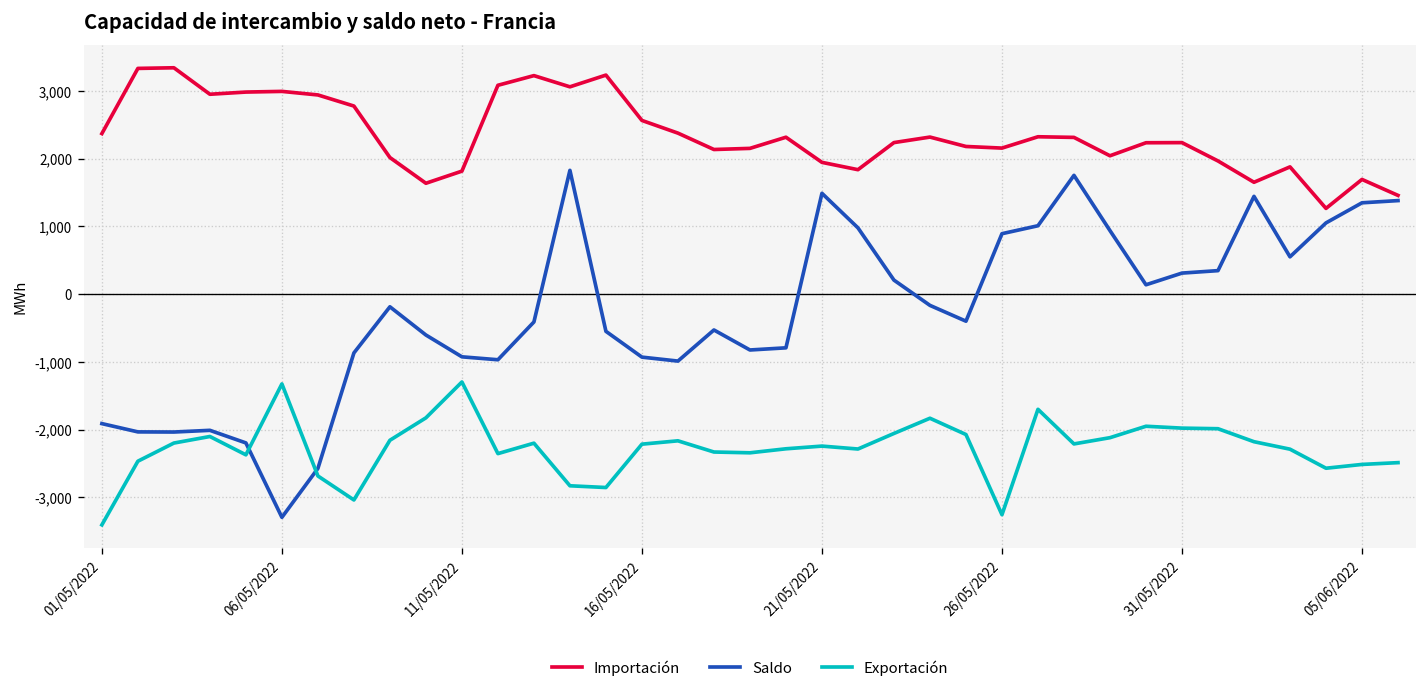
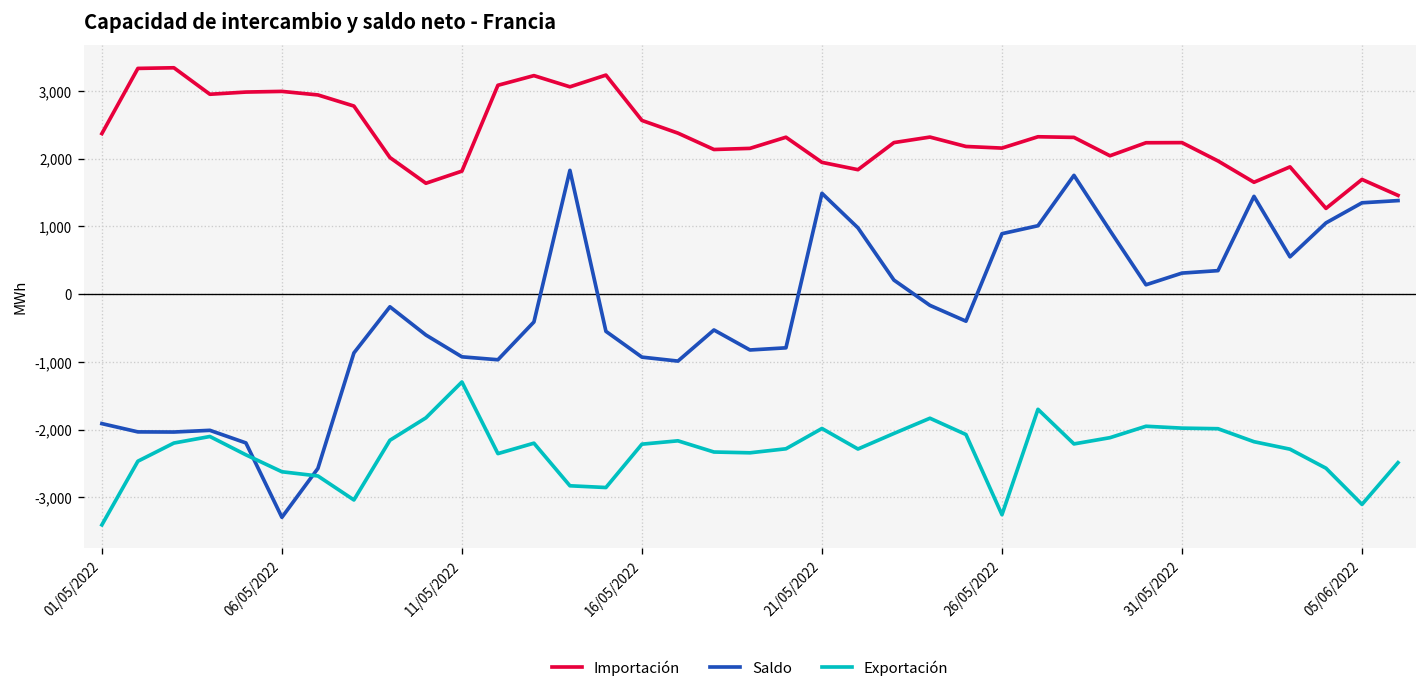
Exportación, 06/05/2022: -1,300 -> -2,600
Exportación, 21/05/2022: -2,200 -> -2,000
Exportación, 05/06/2022: -2,500 -> -3,100
